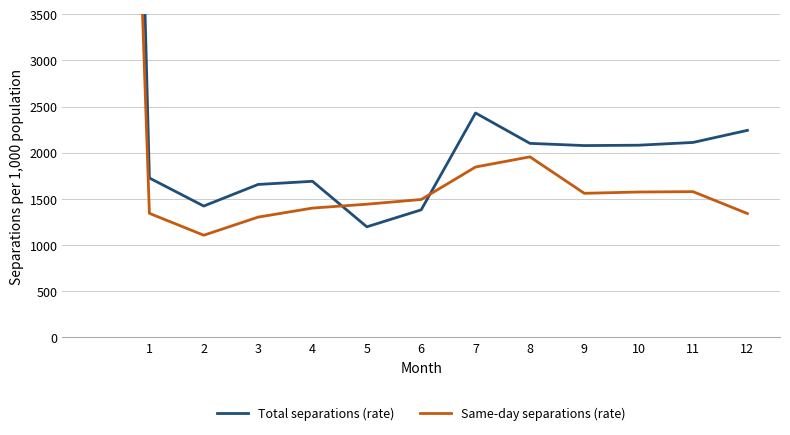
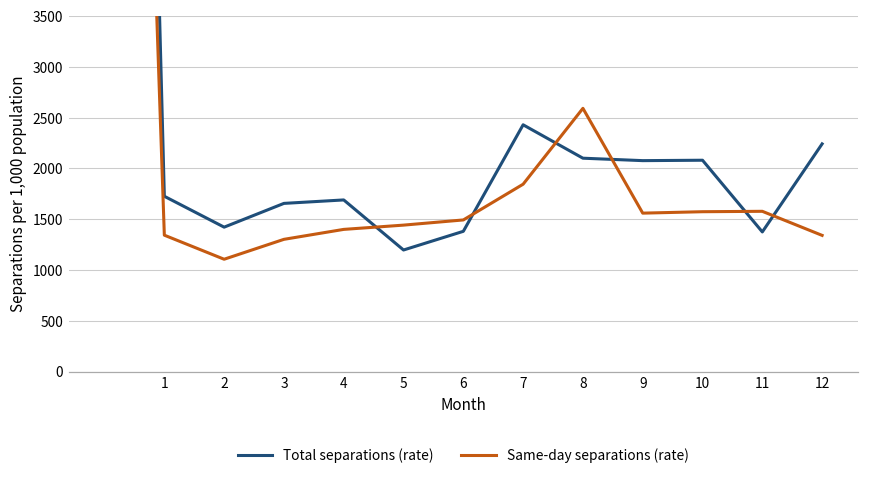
Same-day separations (rate), 8: 2000 -> 2600
Total separations (rate), 11: 2100 -> 1400
